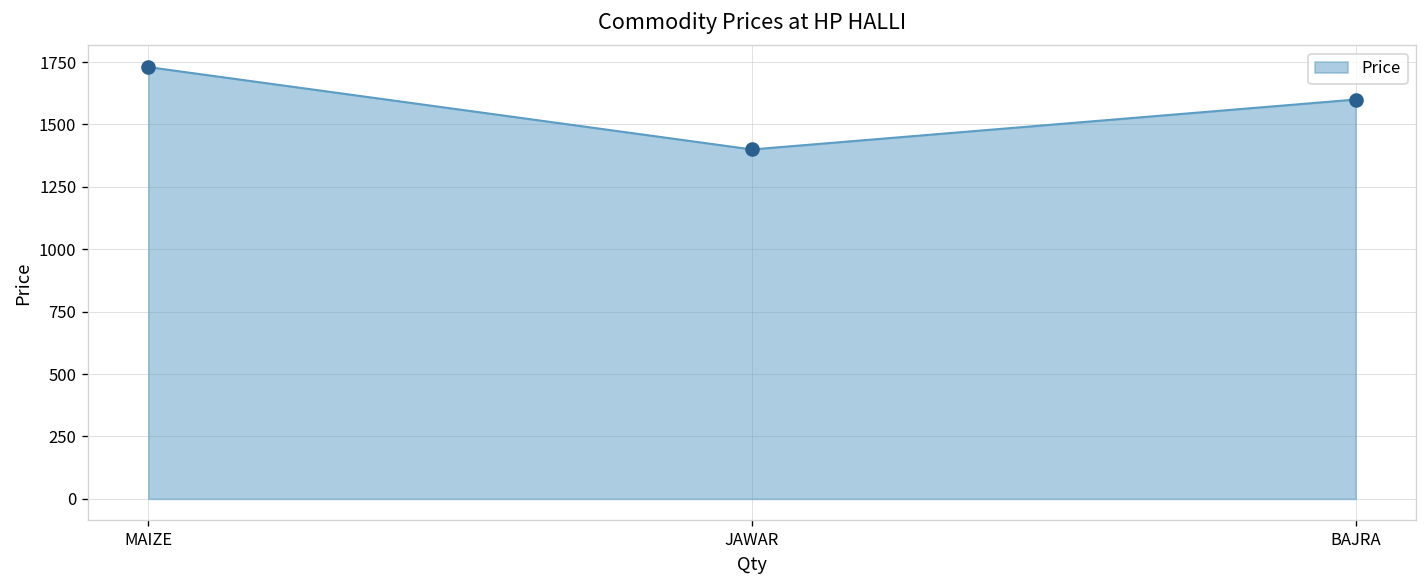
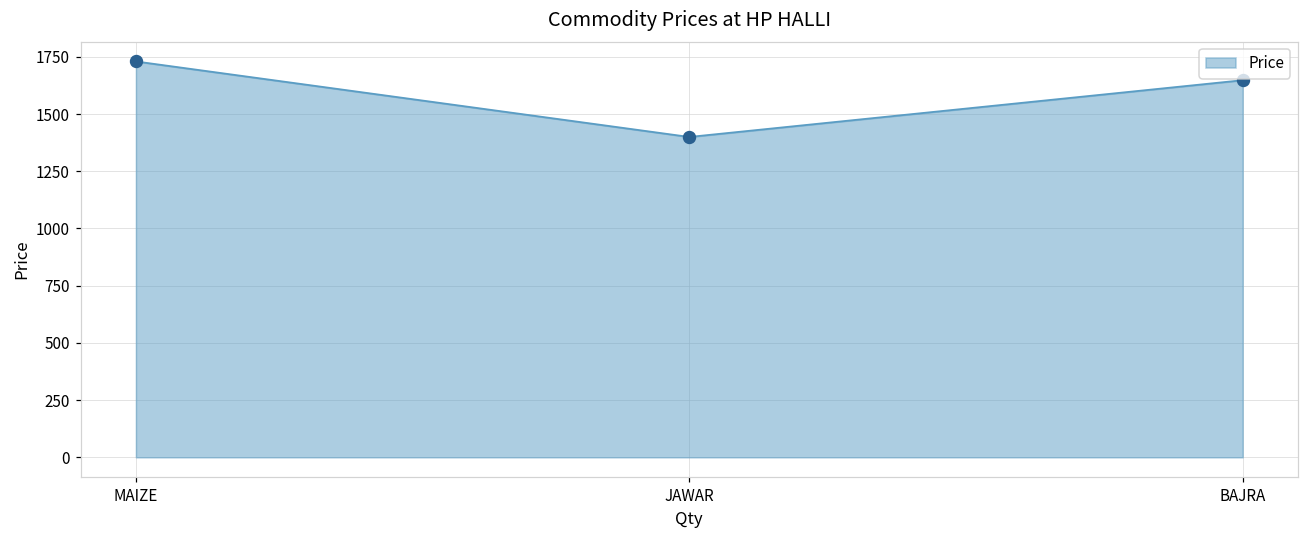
BAJRA: 1600 -> 1650
